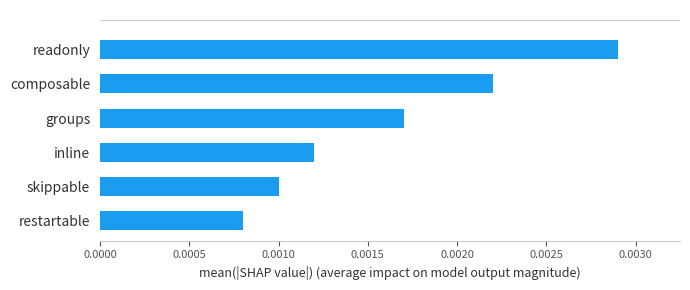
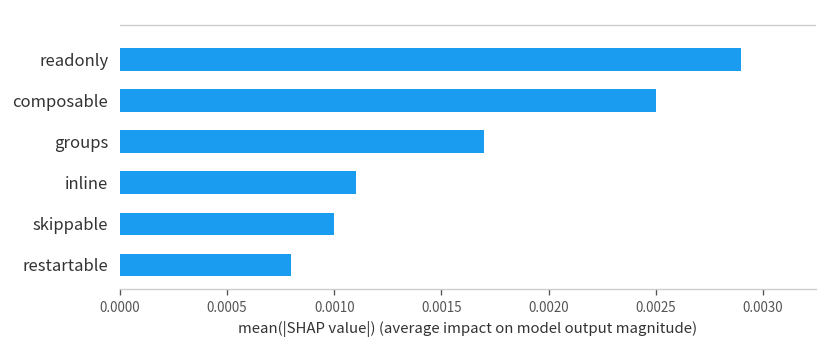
composable: 0.0022 -> 0.0025
inline: 0.0012 -> 0.0011
